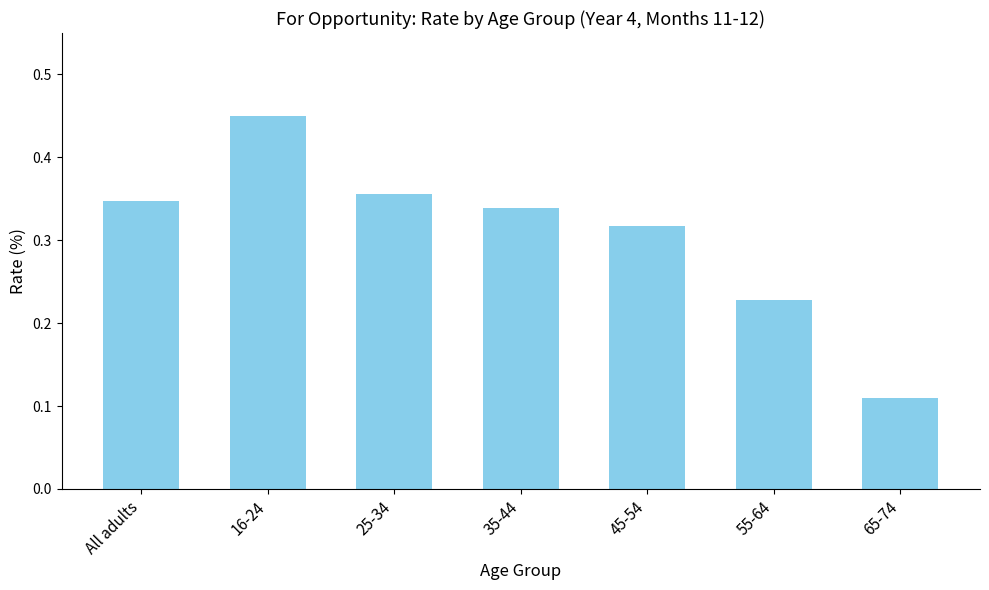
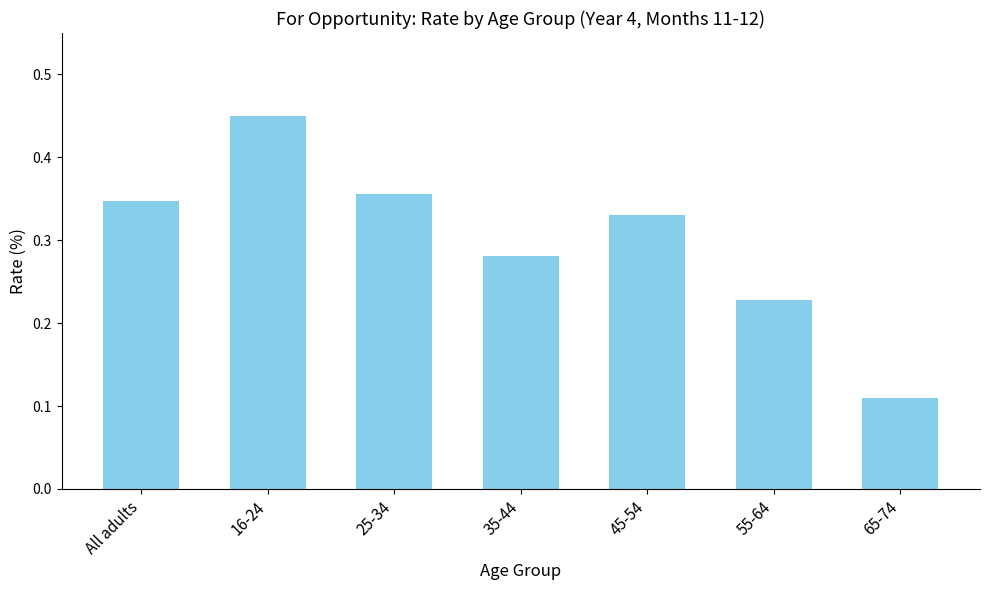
35-44: 0.34 -> 0.28
45-54: 0.32 -> 0.33
